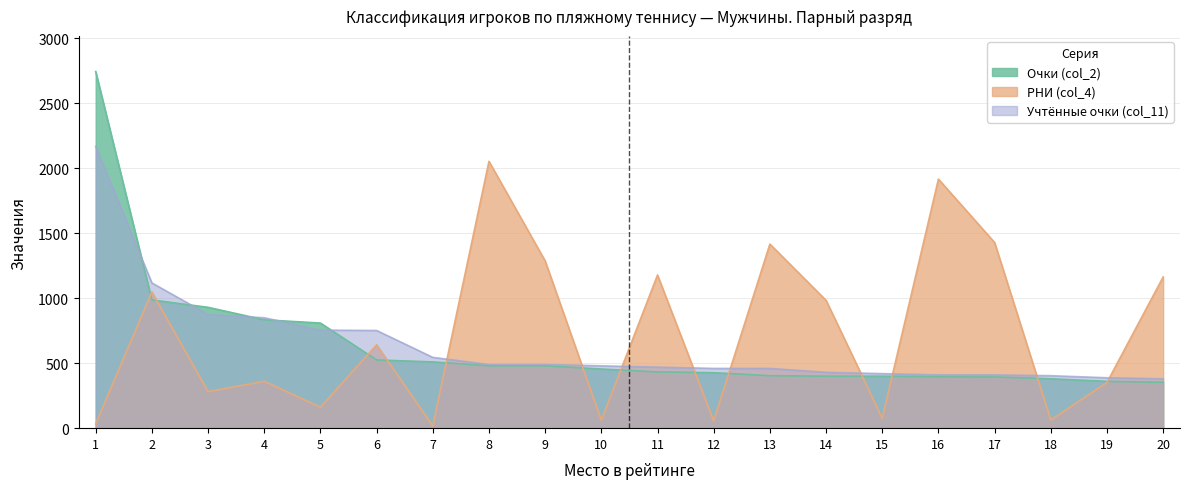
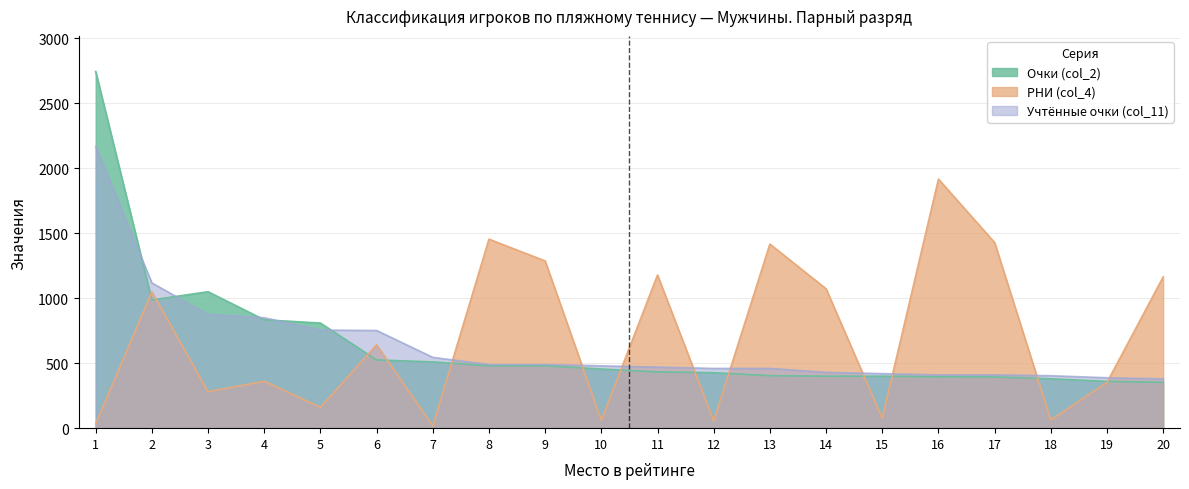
Очки (col_2), 3: 930 -> 1050
РНИ (col_4), 8: 2050 -> 1460
РНИ (col_4), 14: 980 -> 1070
